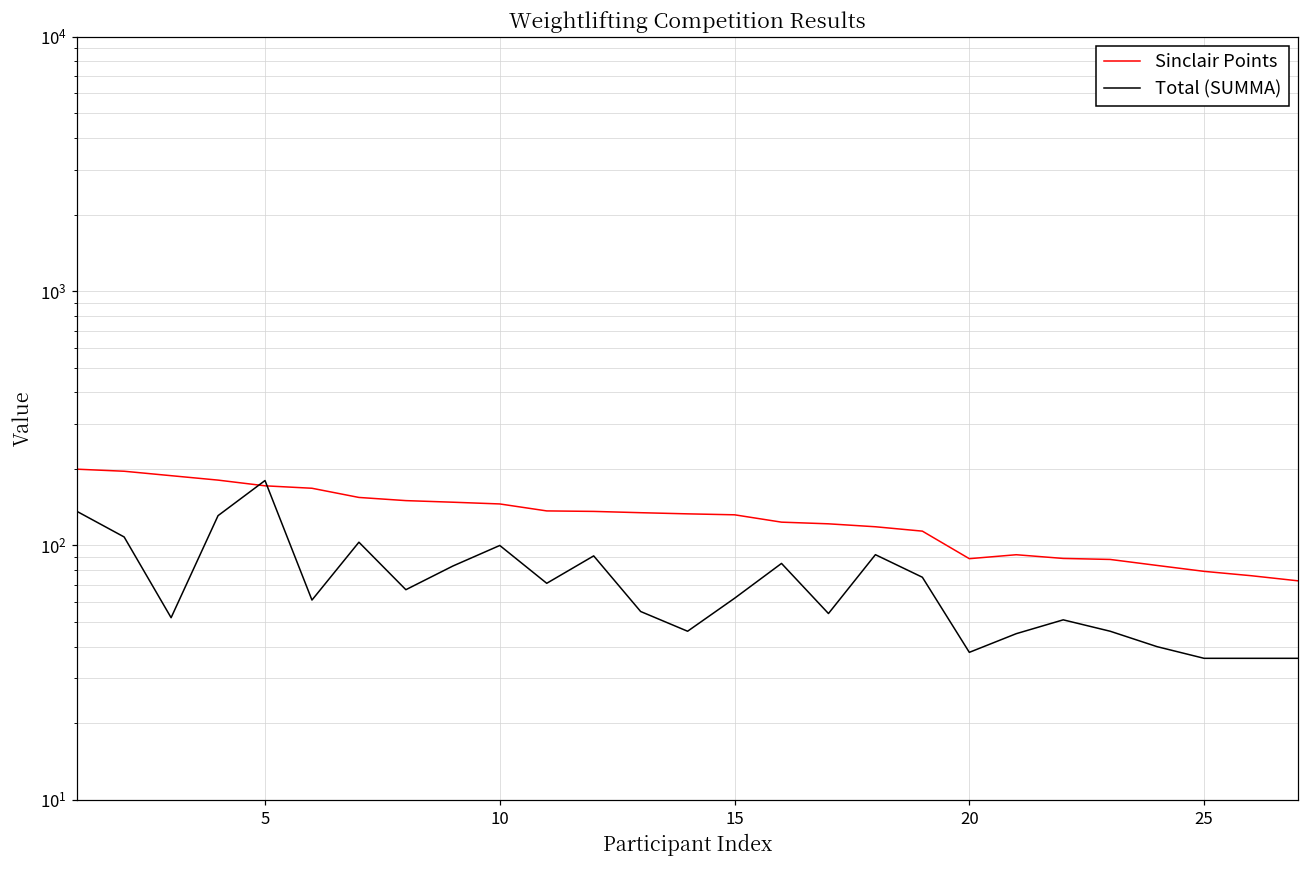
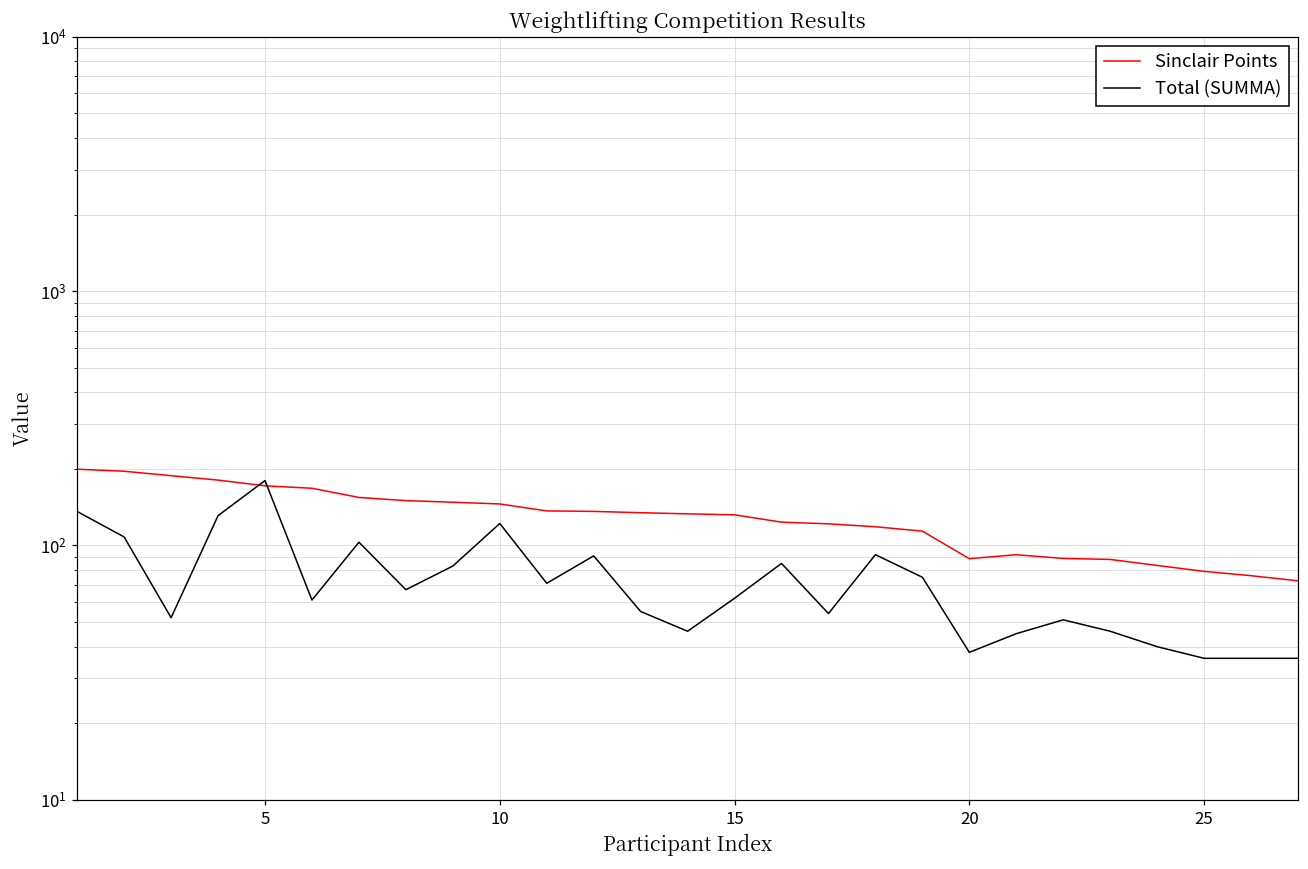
Total (SUMMA), 10: 100 -> 120
